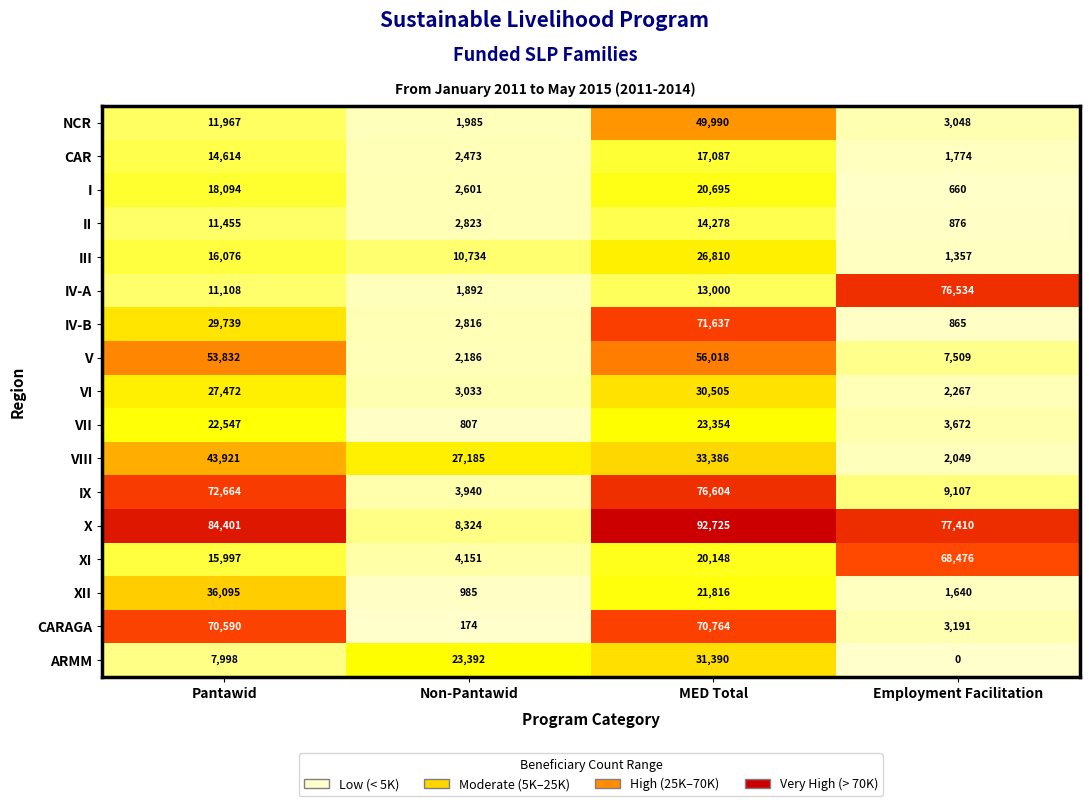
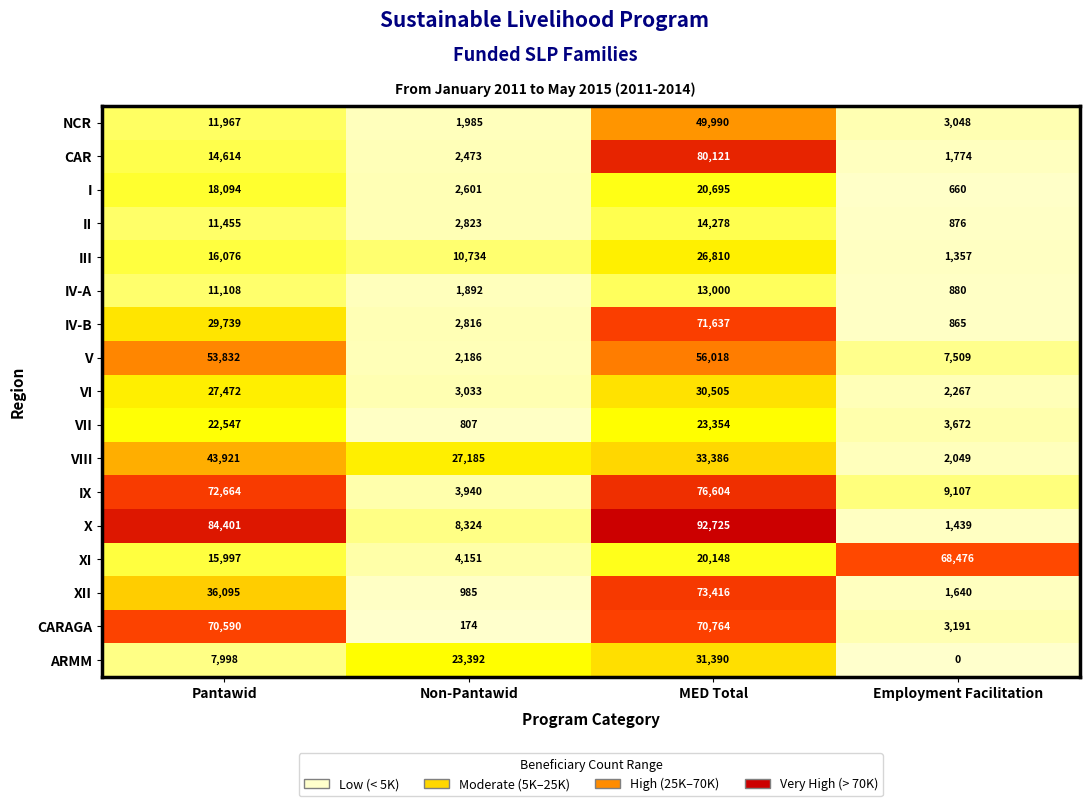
CAR, MED Total: 17,087 -> 80,121
IV-A, Employment Facilitation: 76,534 -> 880
X, Employment Facilitation: 77,410 -> 1,439
XII, MED Total: 21,816 -> 73,416
